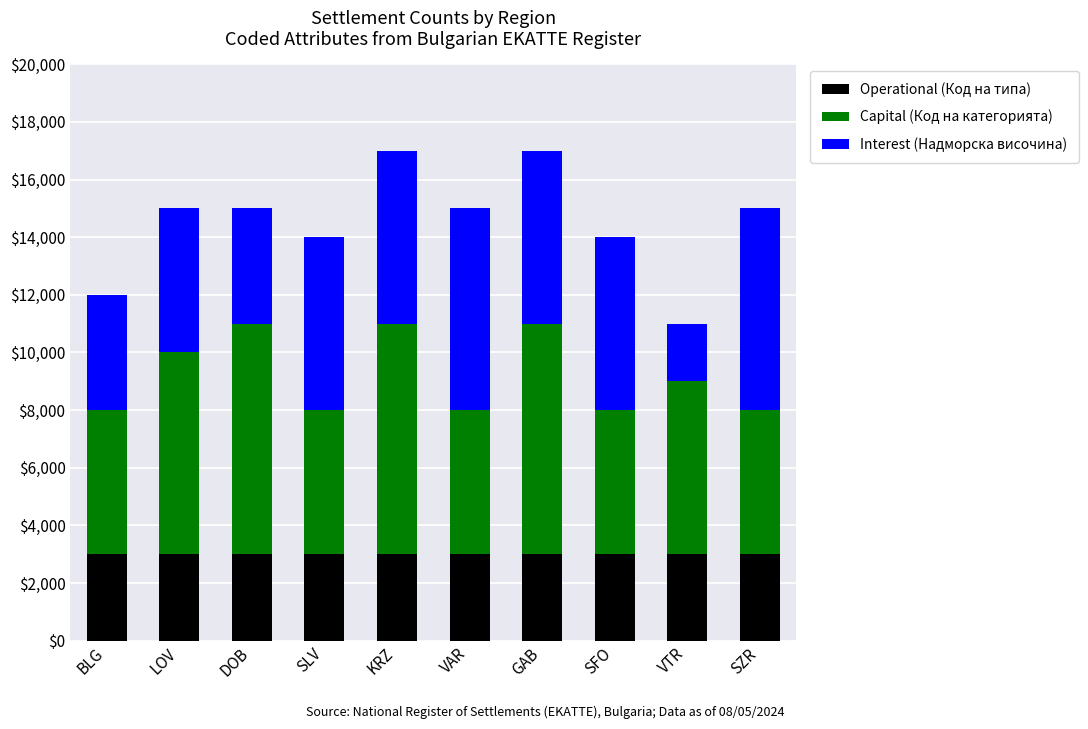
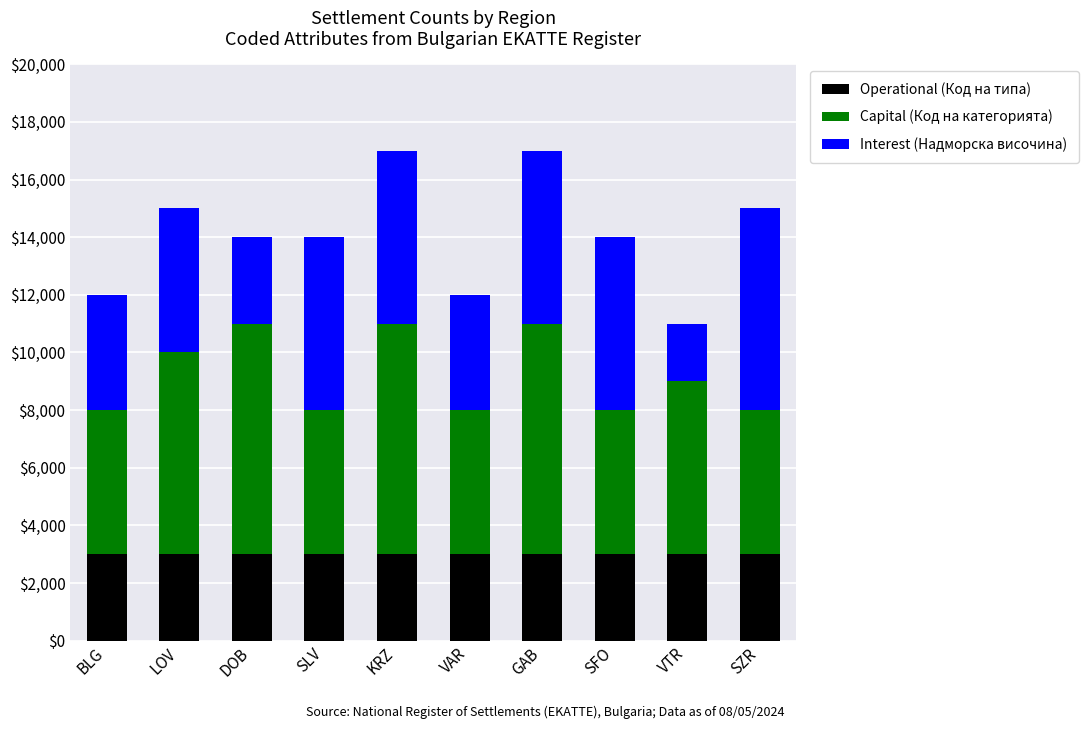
Interest (Надморска височина), DOB: $4,000 -> $3,000
Interest (Надморска височина), VAR: $7,000 -> $4,000
